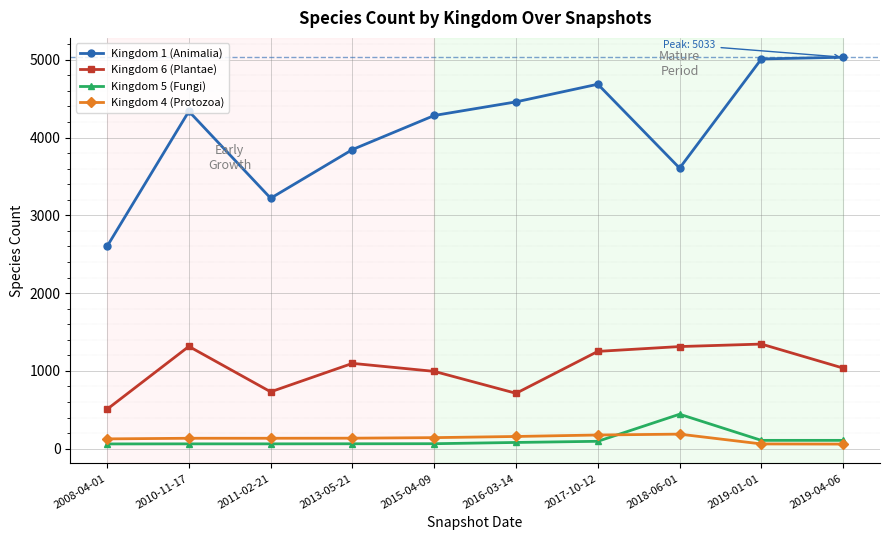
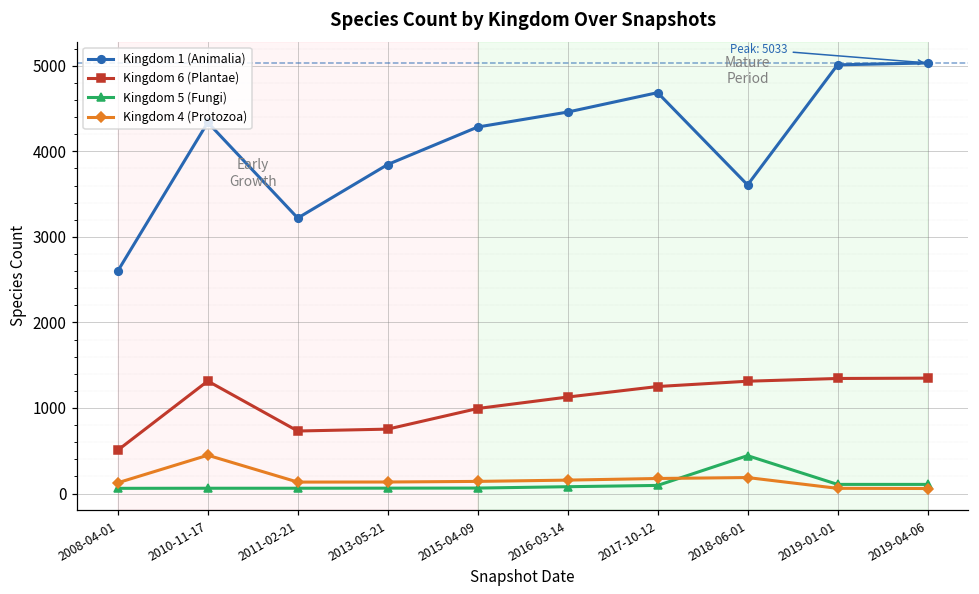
Kingdom 4 (Protozoa), 2010-11-17: 100 -> 400
Kingdom 6 (Plantae), 2013-05-21: 1100 -> 800
Kingdom 6 (Plantae), 2016-03-14: 700 -> 1100
Kingdom 6 (Plantae), 2019-04-06: 1000 -> 1300
